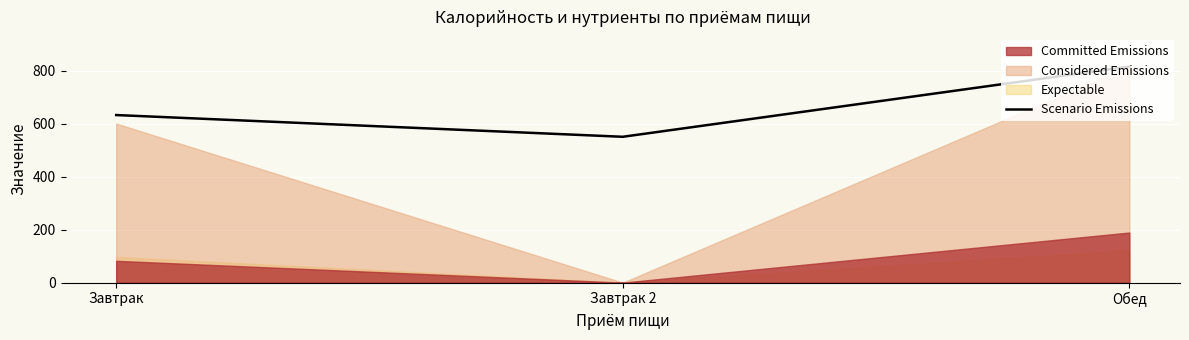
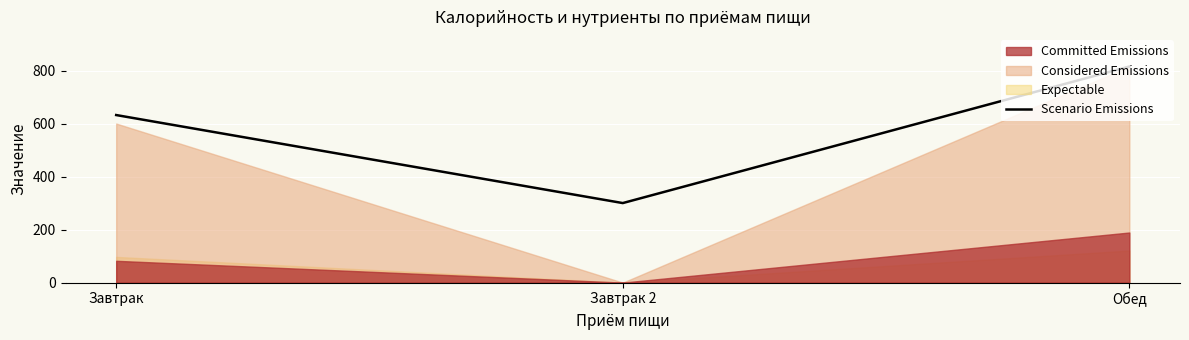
Scenario Emissions, Завтрак 2: 550 -> 300
